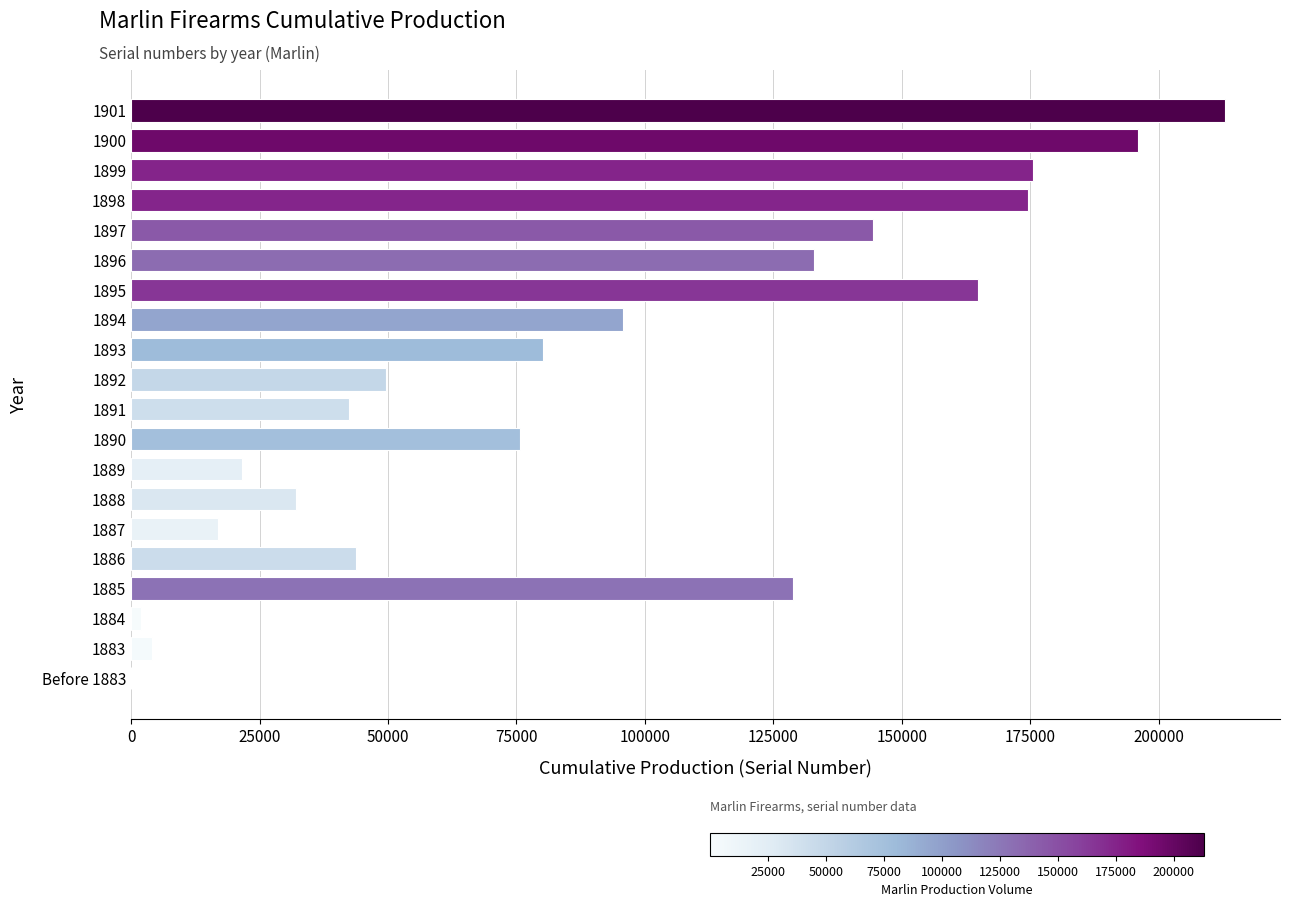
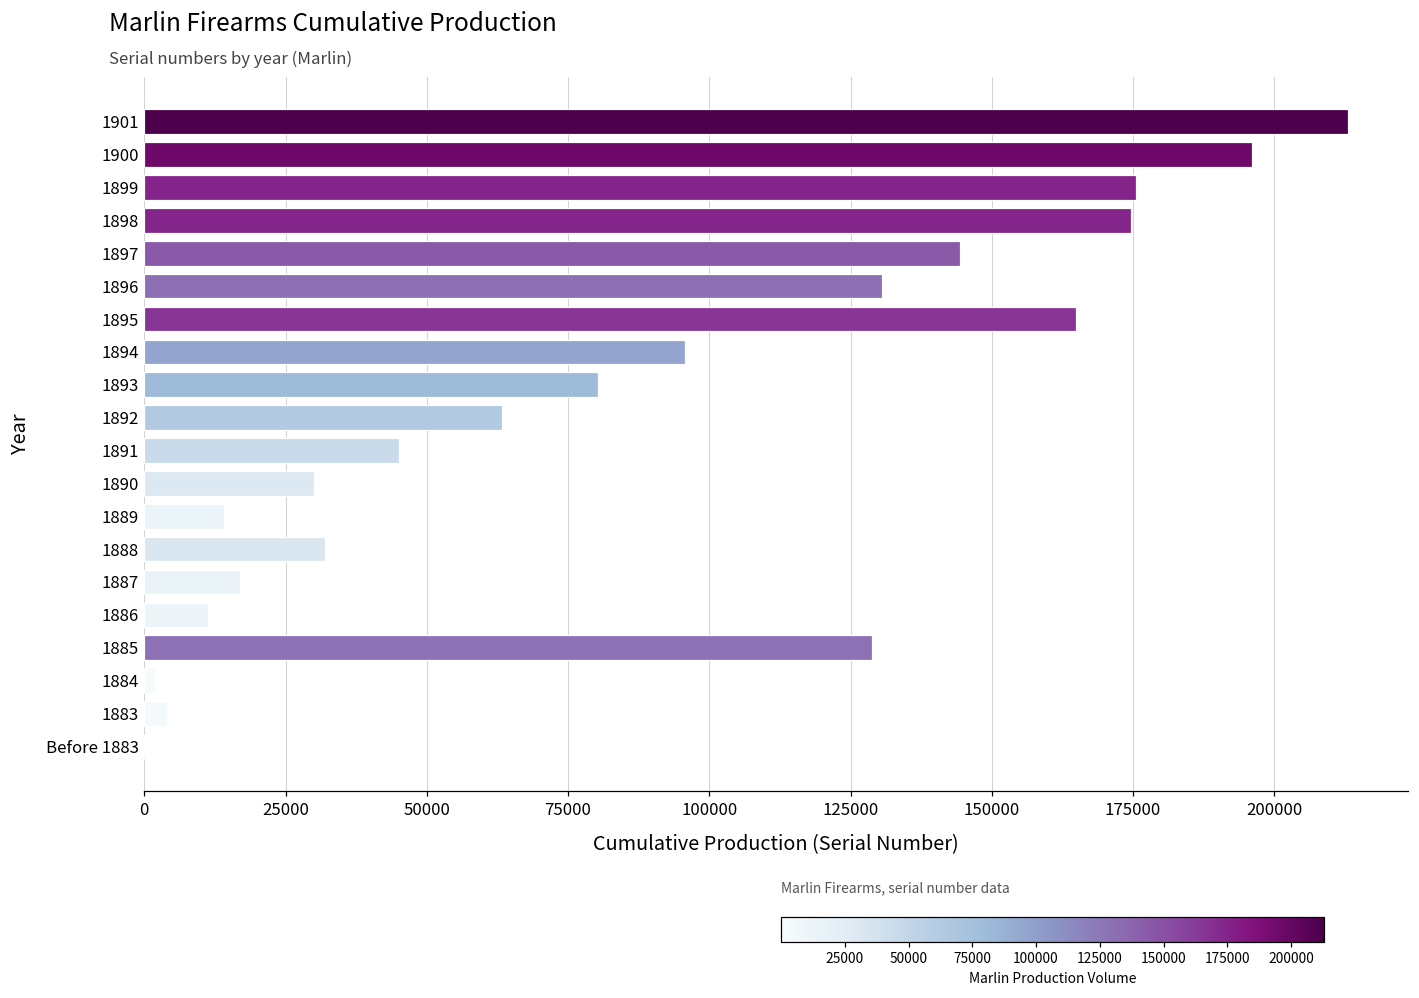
1896: 133000 -> 131000
1892: 50000 -> 63000
1891: 42000 -> 45000
1890: 76000 -> 30000
1889: 22000 -> 14000
1886: 44000 -> 11000
